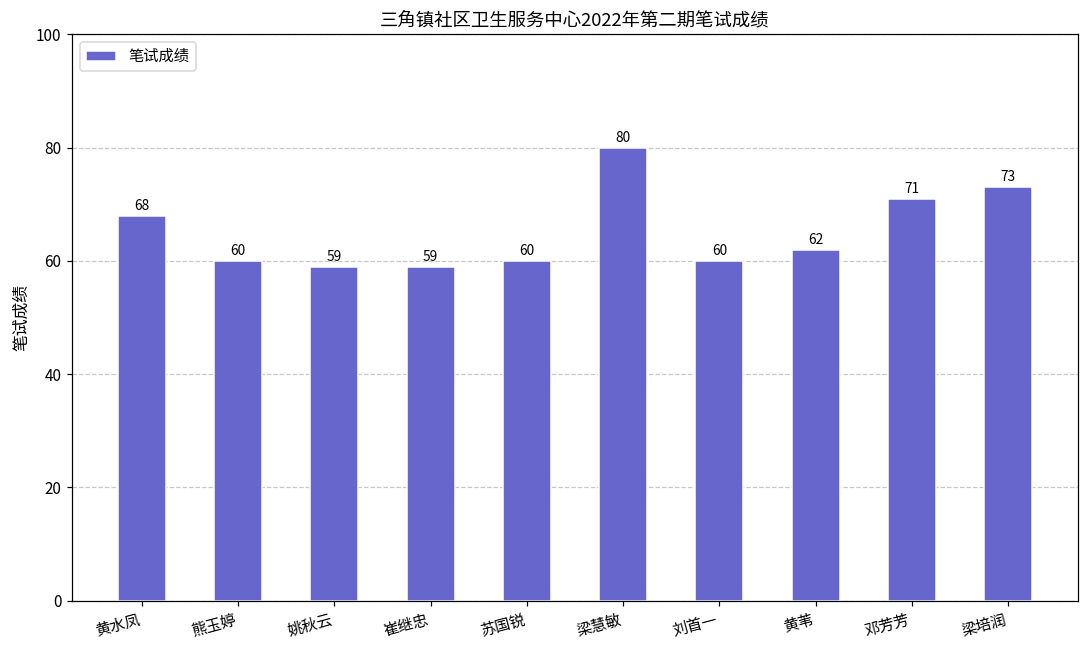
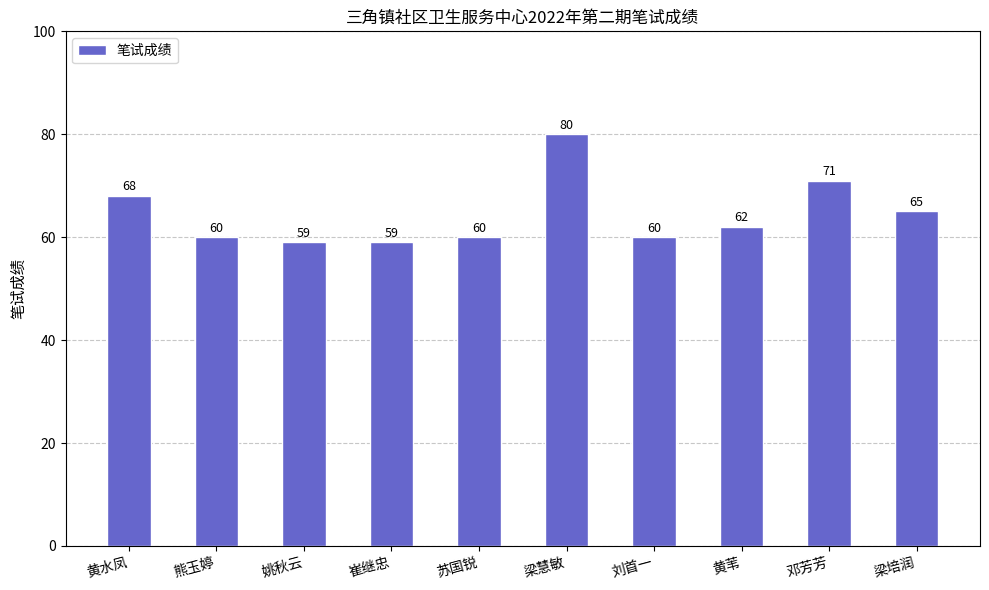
梁培润: 73 -> 65
